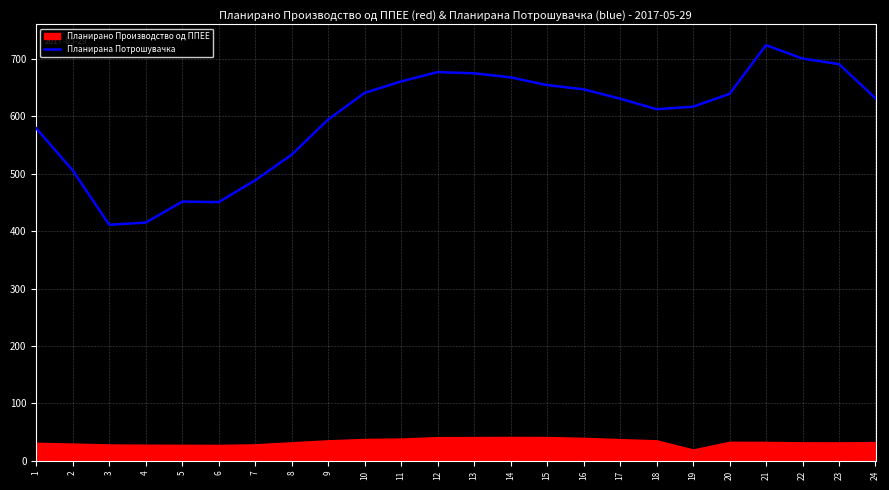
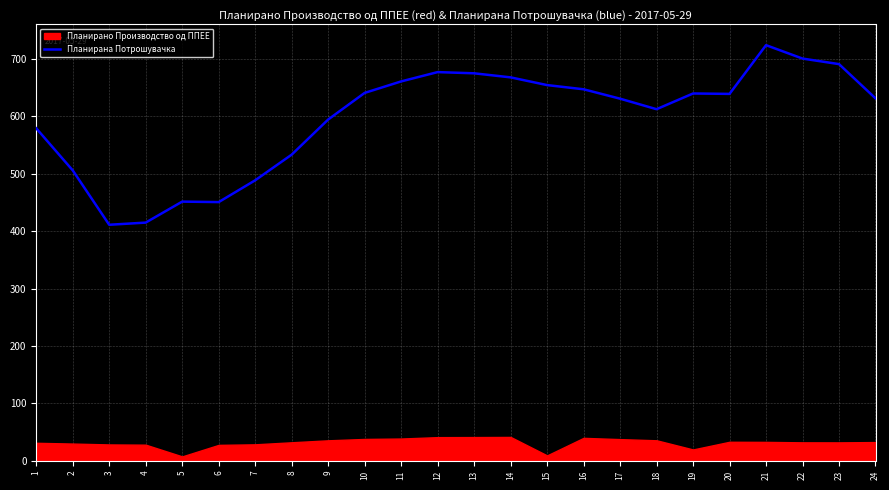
Планирано Производство од ППЕЕ, 5: 30 -> 10
Планирано Производство од ППЕЕ, 15: 40 -> 10
Планирана Потрошувачка, 19: 620 -> 640
